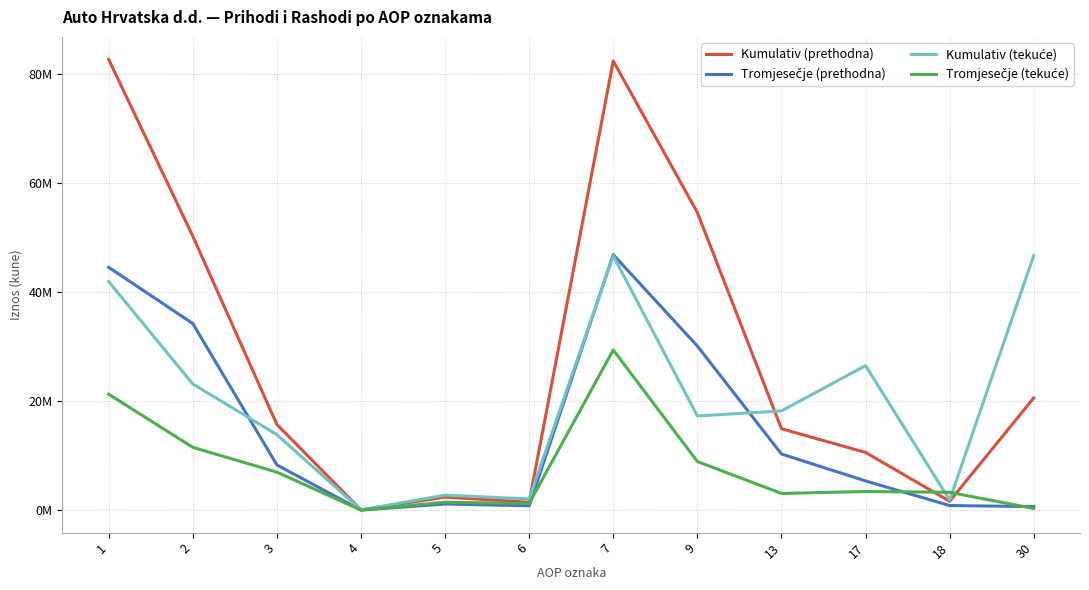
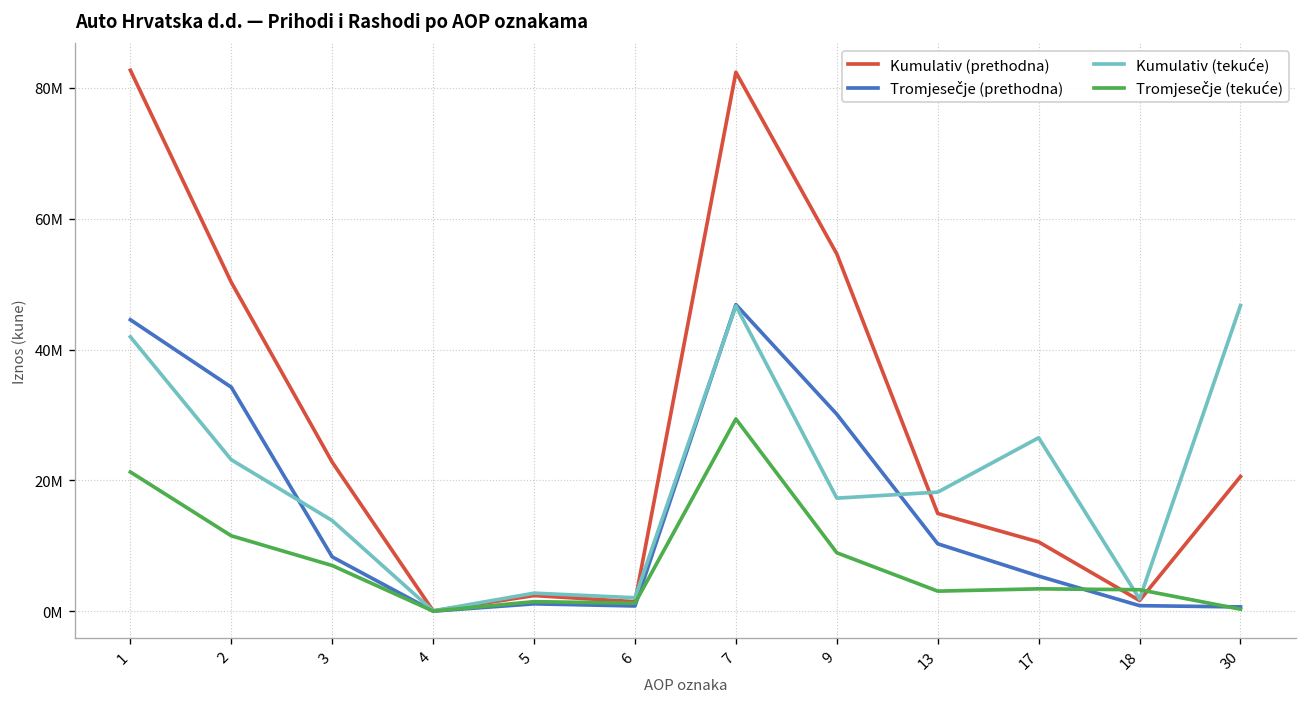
Kumulativ (prethodna), 3: 16000000 -> 23000000
